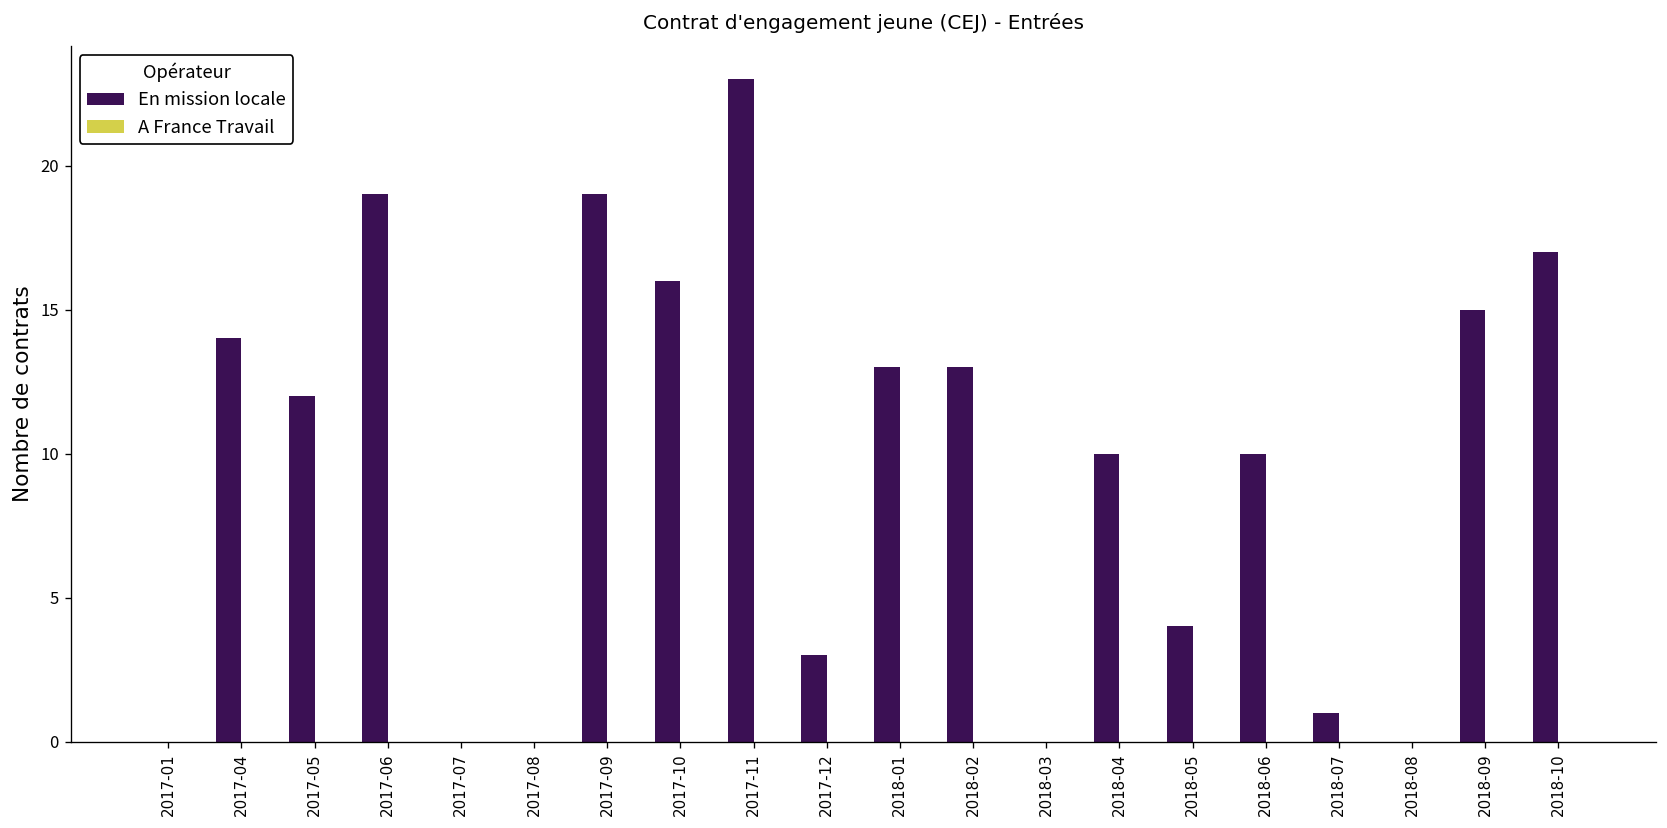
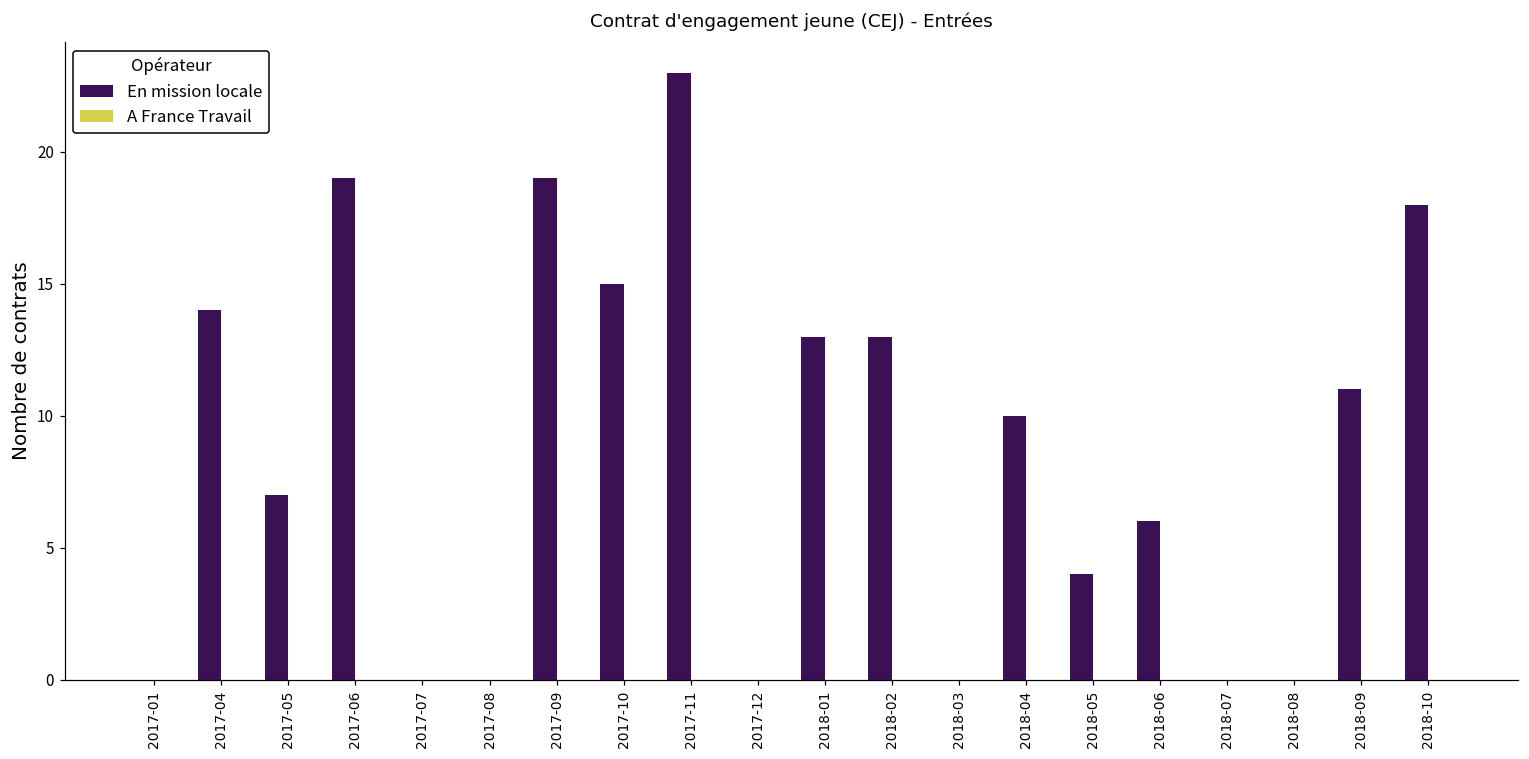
En mission locale, 2017-05: 12 -> 7
En mission locale, 2017-10: 16 -> 15
En mission locale, 2017-12: 3 -> 0
En mission locale, 2018-06: 10 -> 6
En mission locale, 2018-07: 1 -> 0
En mission locale, 2018-09: 15 -> 11
En mission locale, 2018-10: 17 -> 18
